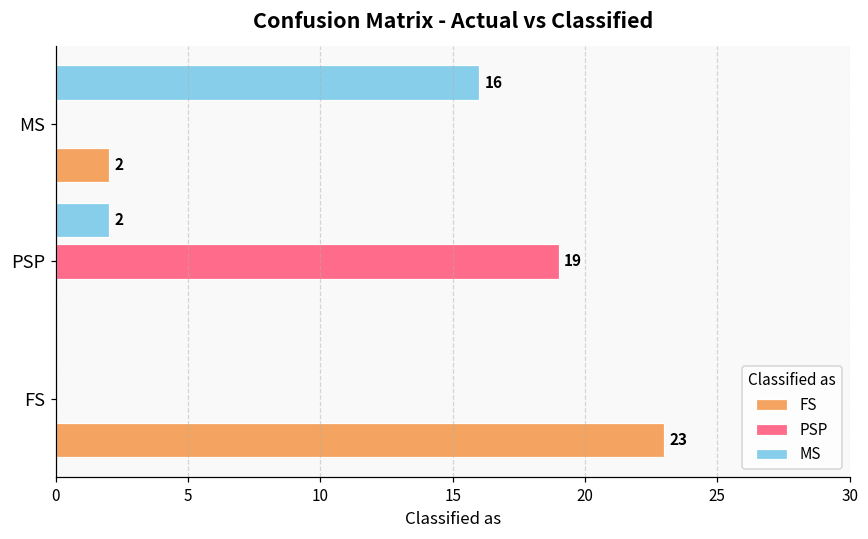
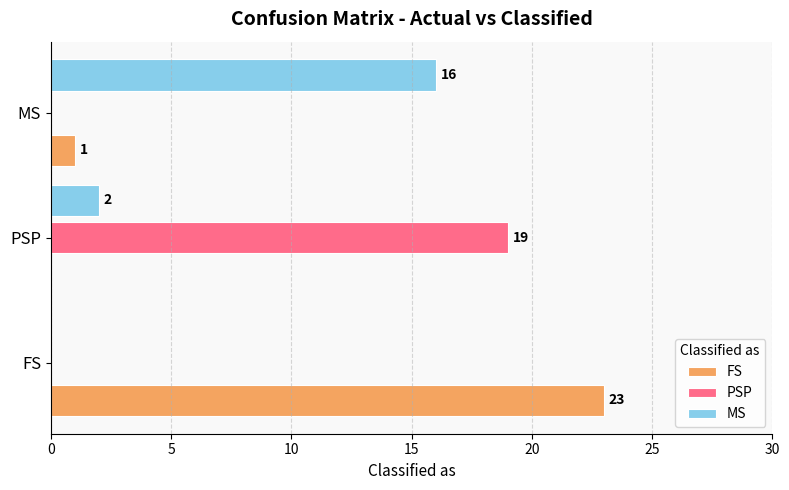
FS, MS: 2 -> 1
